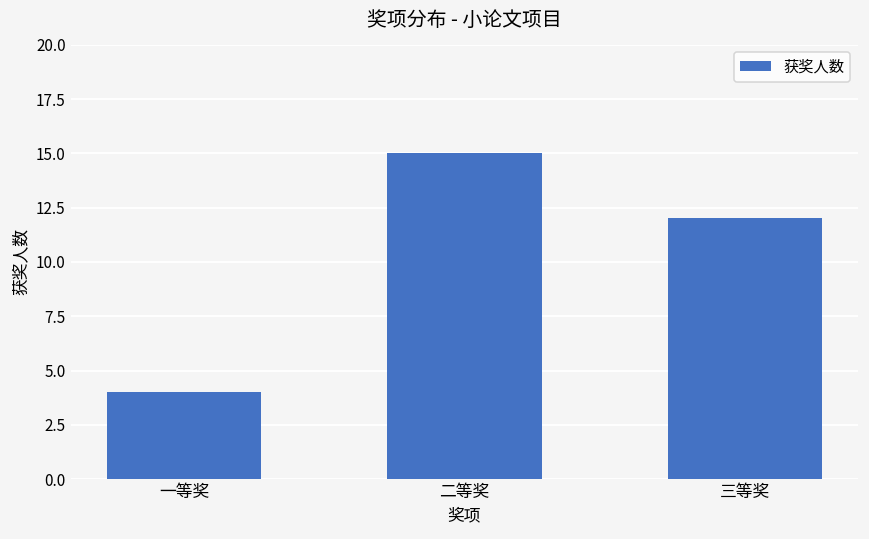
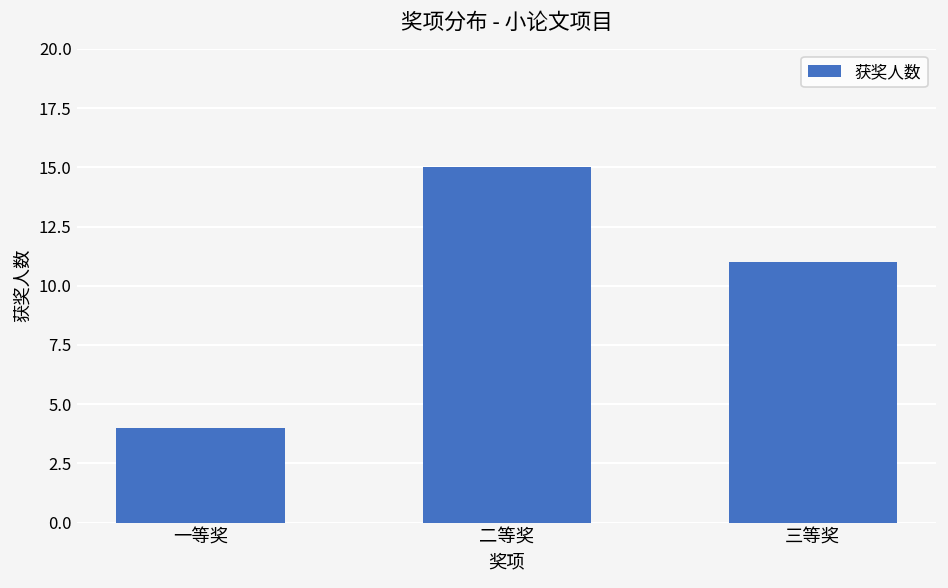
三等奖: 12 -> 11
